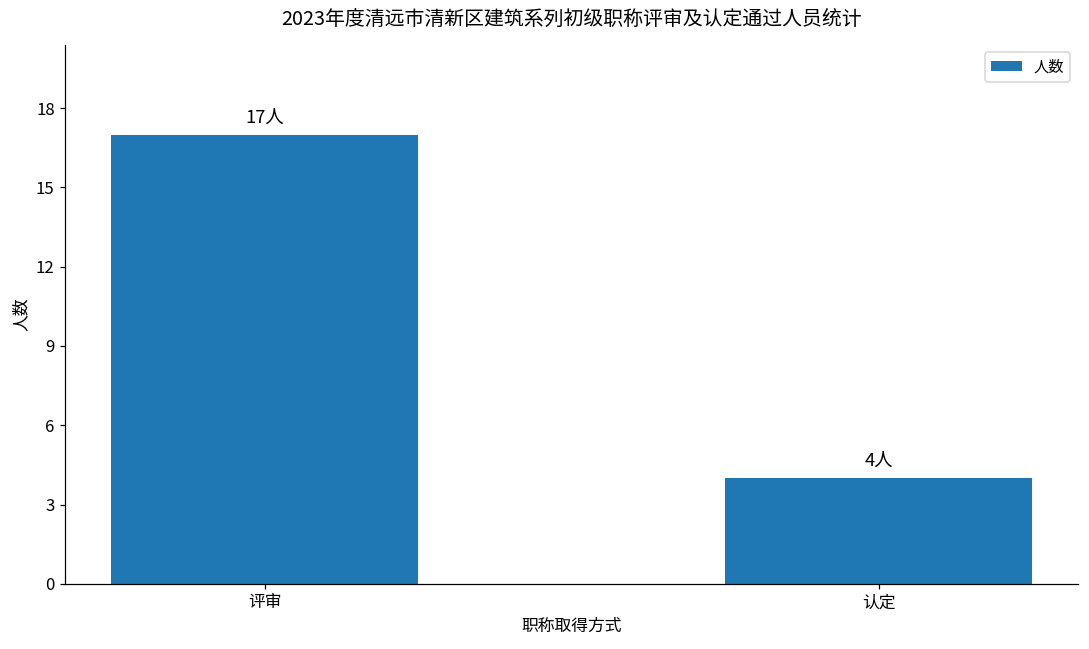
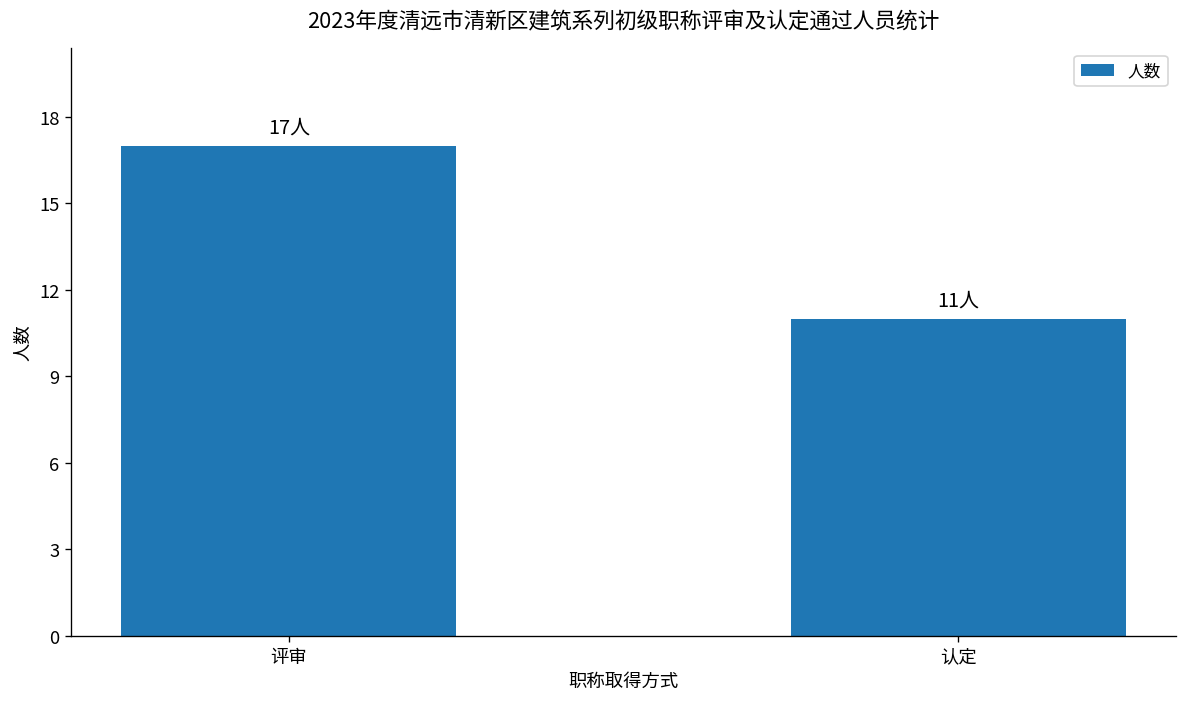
认定: 4人 -> 11人
